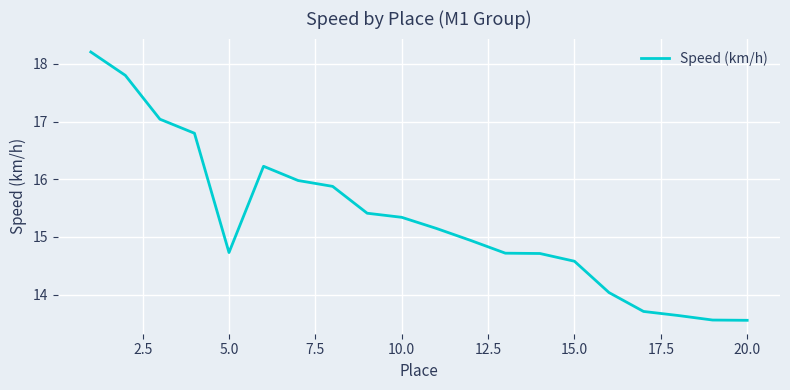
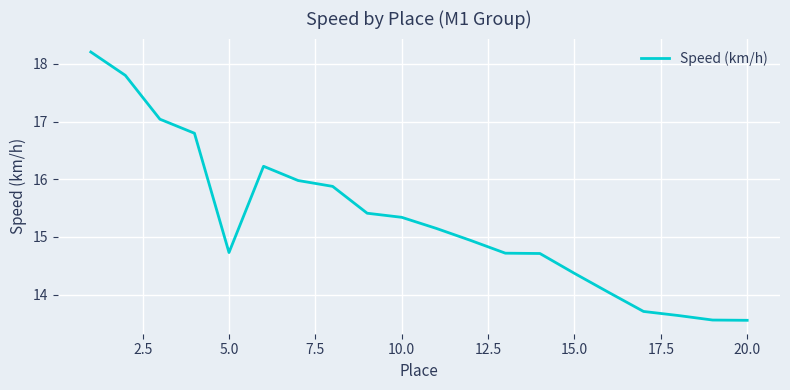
15.0: 14.6 -> 14.4
